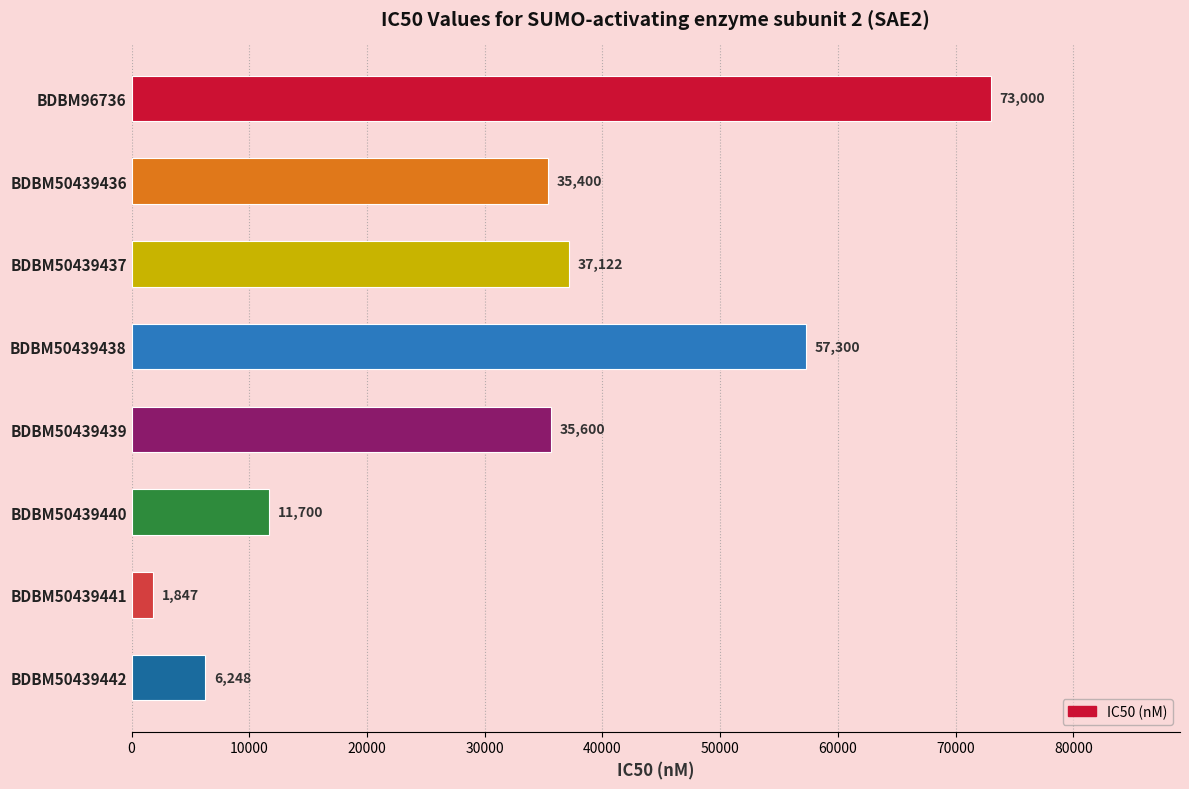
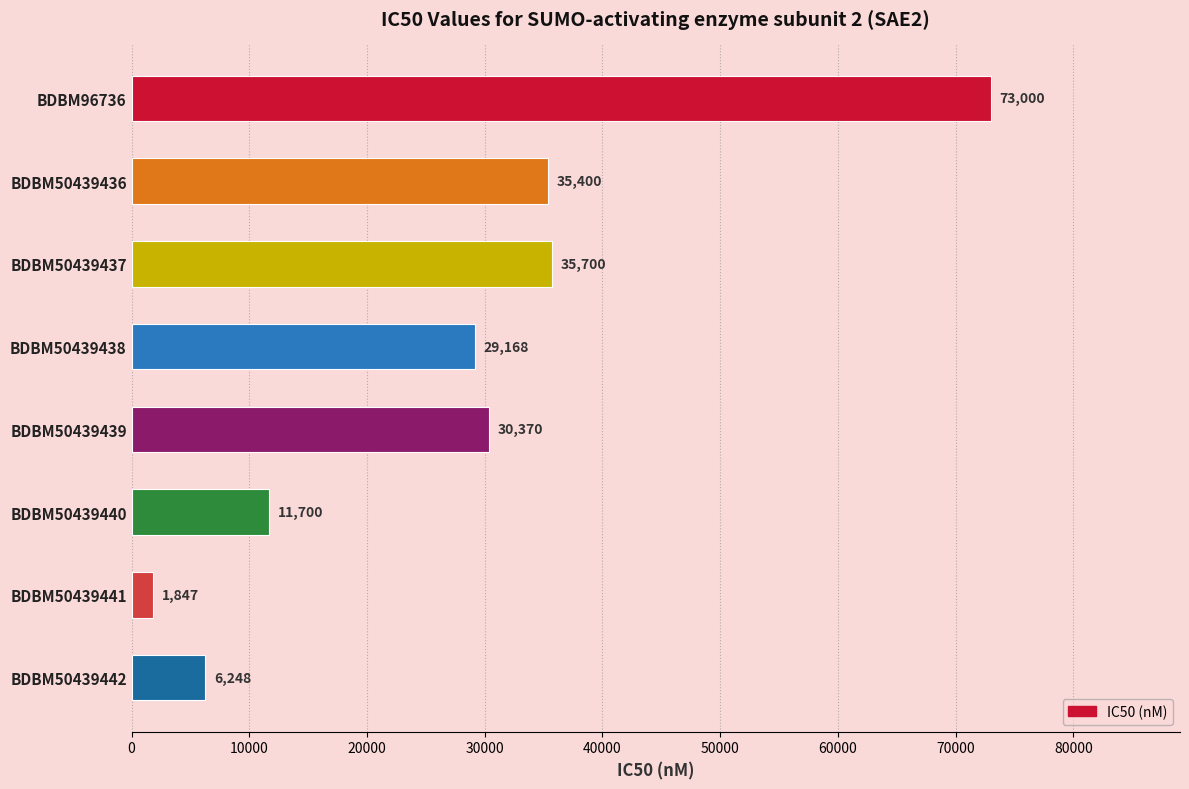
BDBM50439437: 37,122 -> 35,700
BDBM50439438: 57,300 -> 29,168
BDBM50439439: 35,600 -> 30,370
